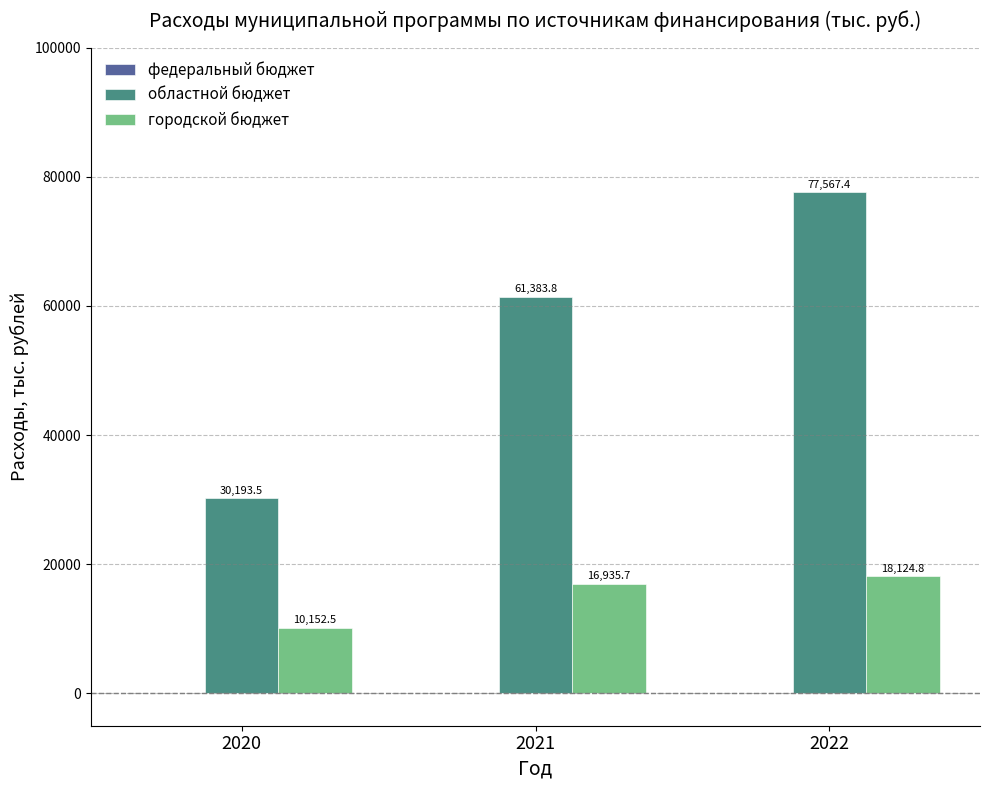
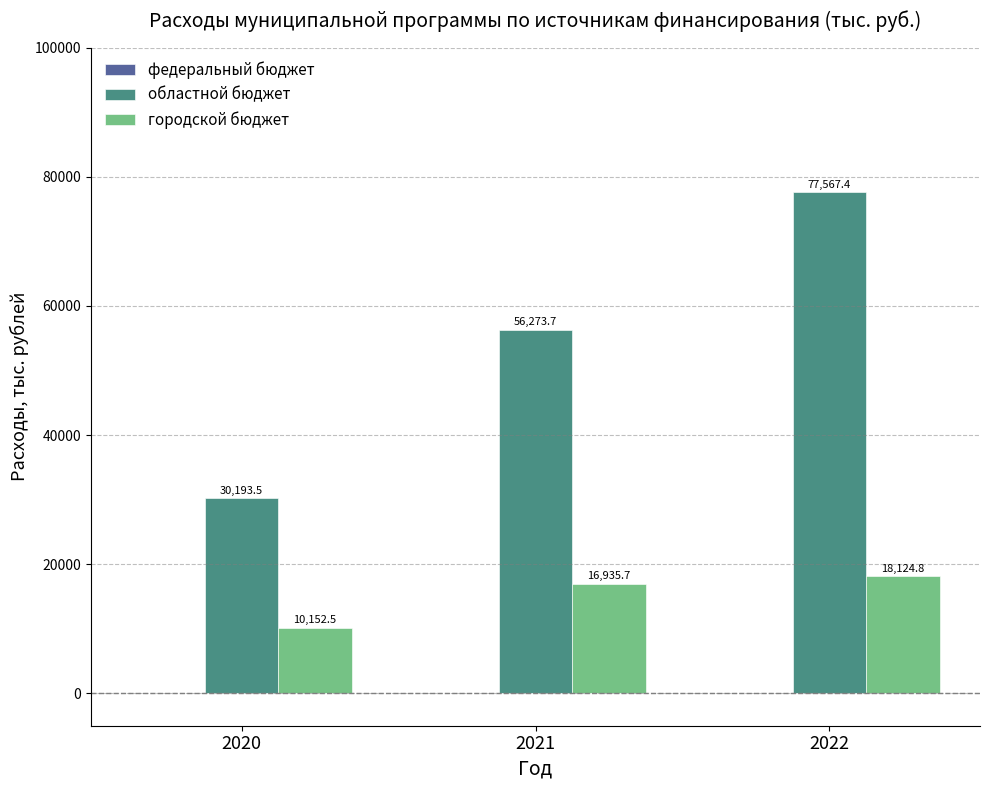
областной бюджет, 2021: 61,383.8 -> 56,273.7
